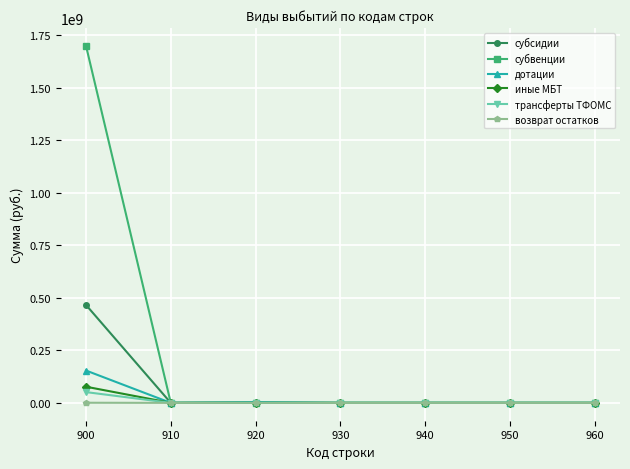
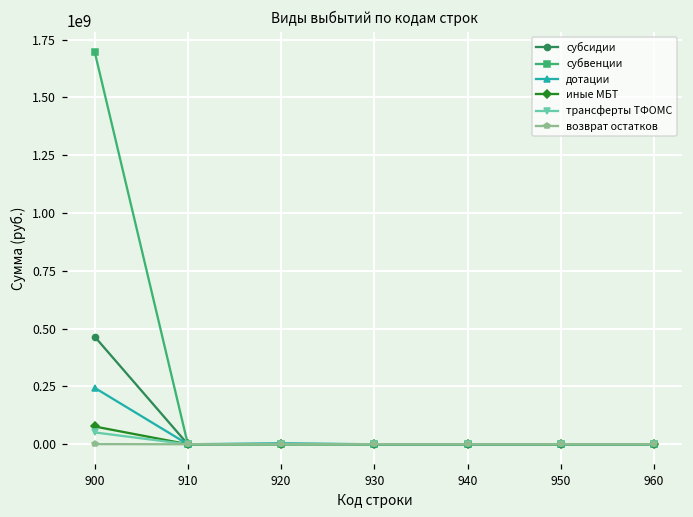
дотации, 900: 150000000 -> 240000000
